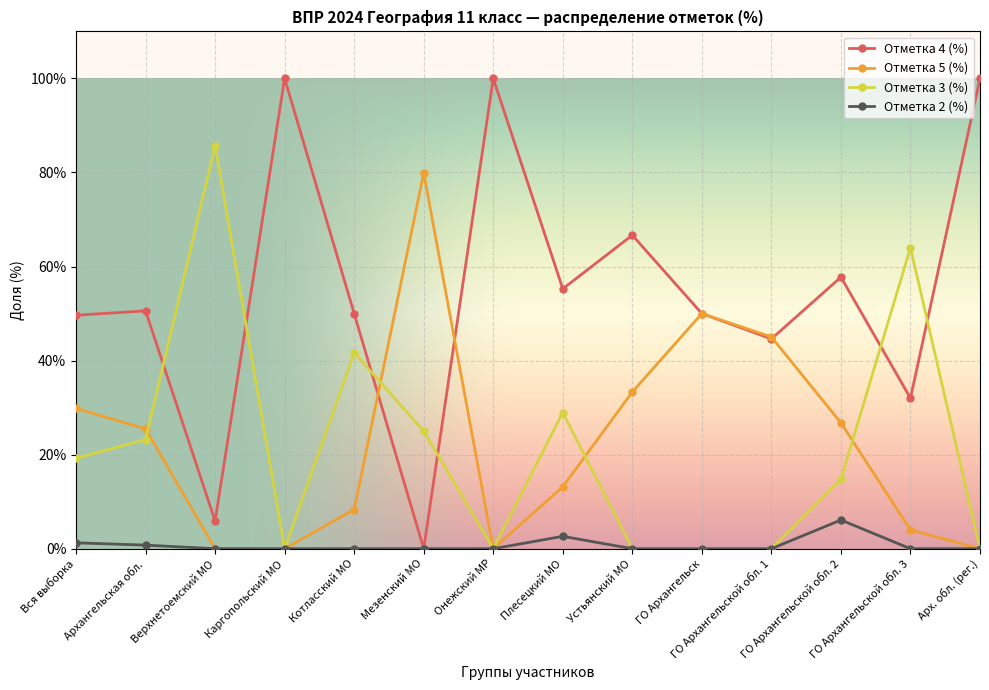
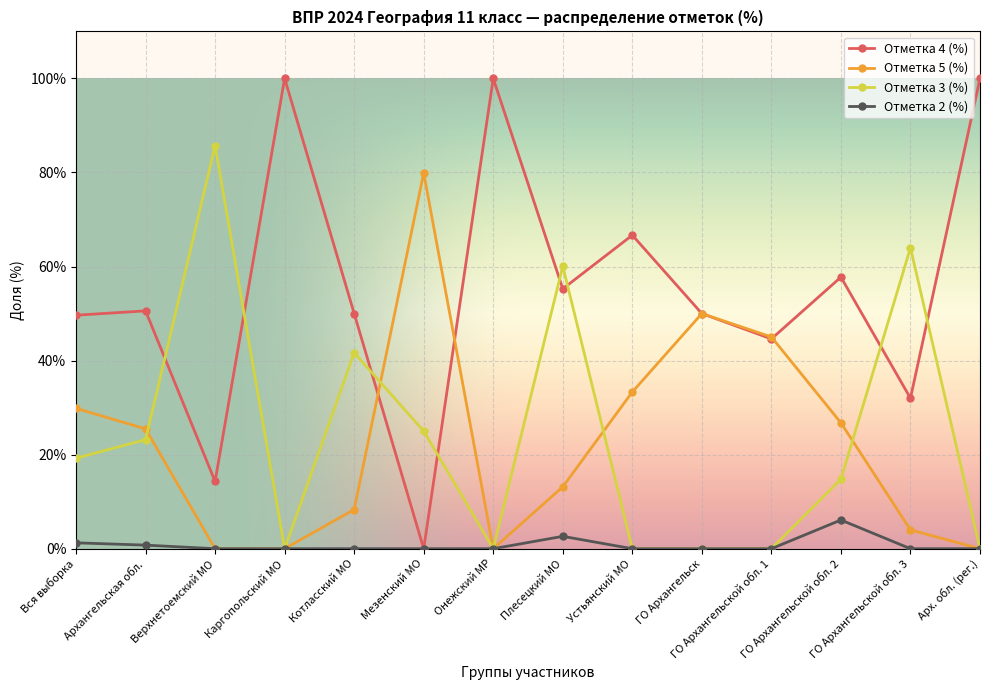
Отметка 4 (%), Верхнетоемский МО: 6% -> 14%
Отметка 3 (%), Плесецкий МО: 29% -> 60%
